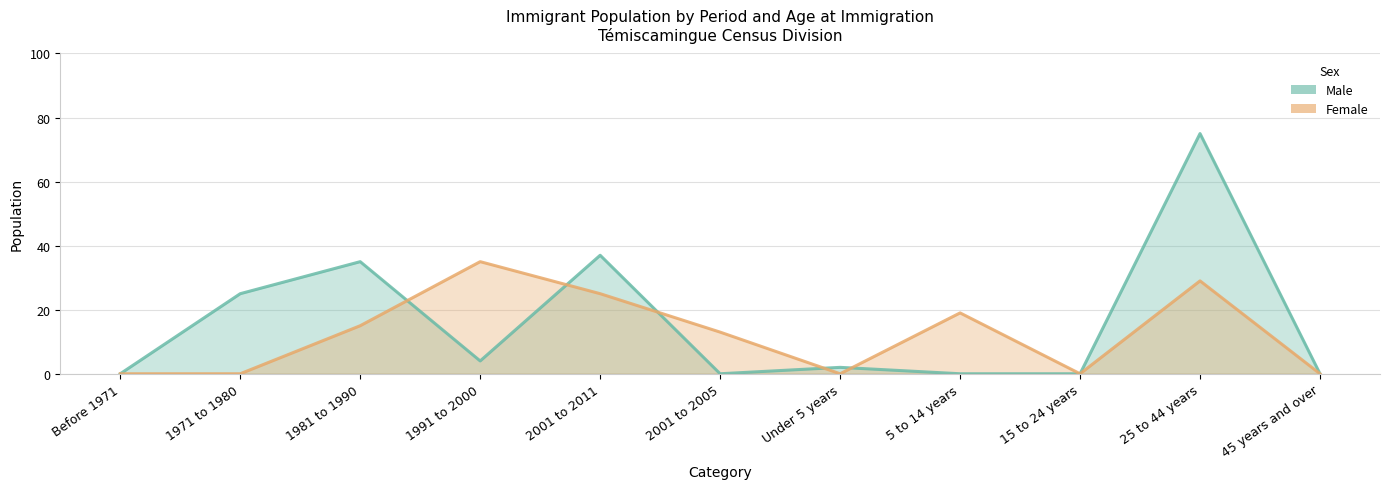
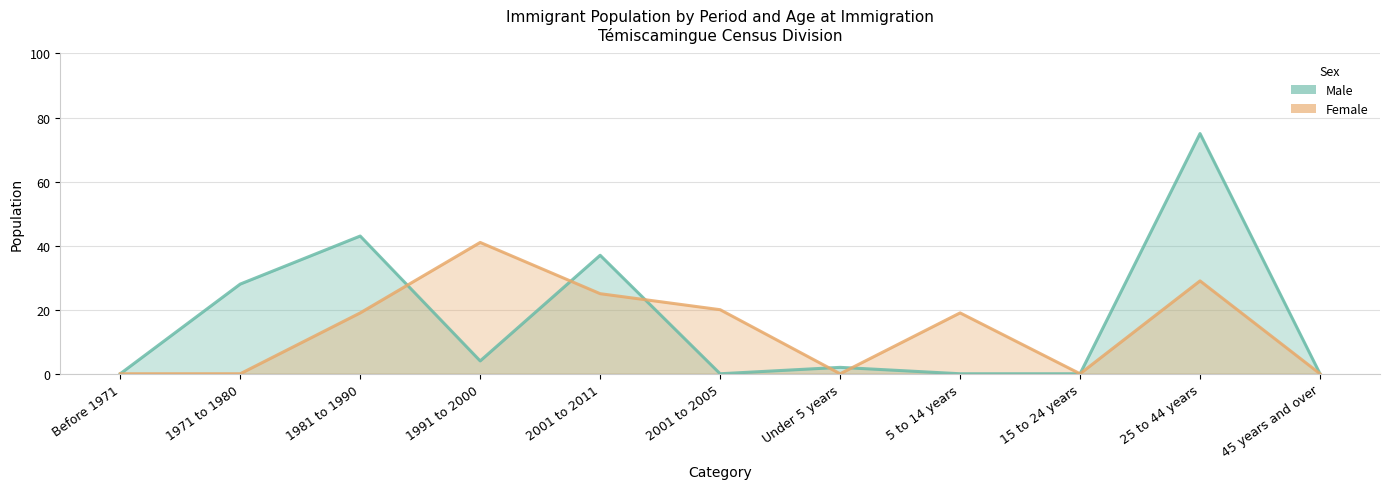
Male, 1971 to 1980: 25 -> 28
Male, 1981 to 1990: 35 -> 43
Female, 1981 to 1990: 15 -> 19
Female, 1991 to 2000: 35 -> 41
Female, 2001 to 2005: 13 -> 20
